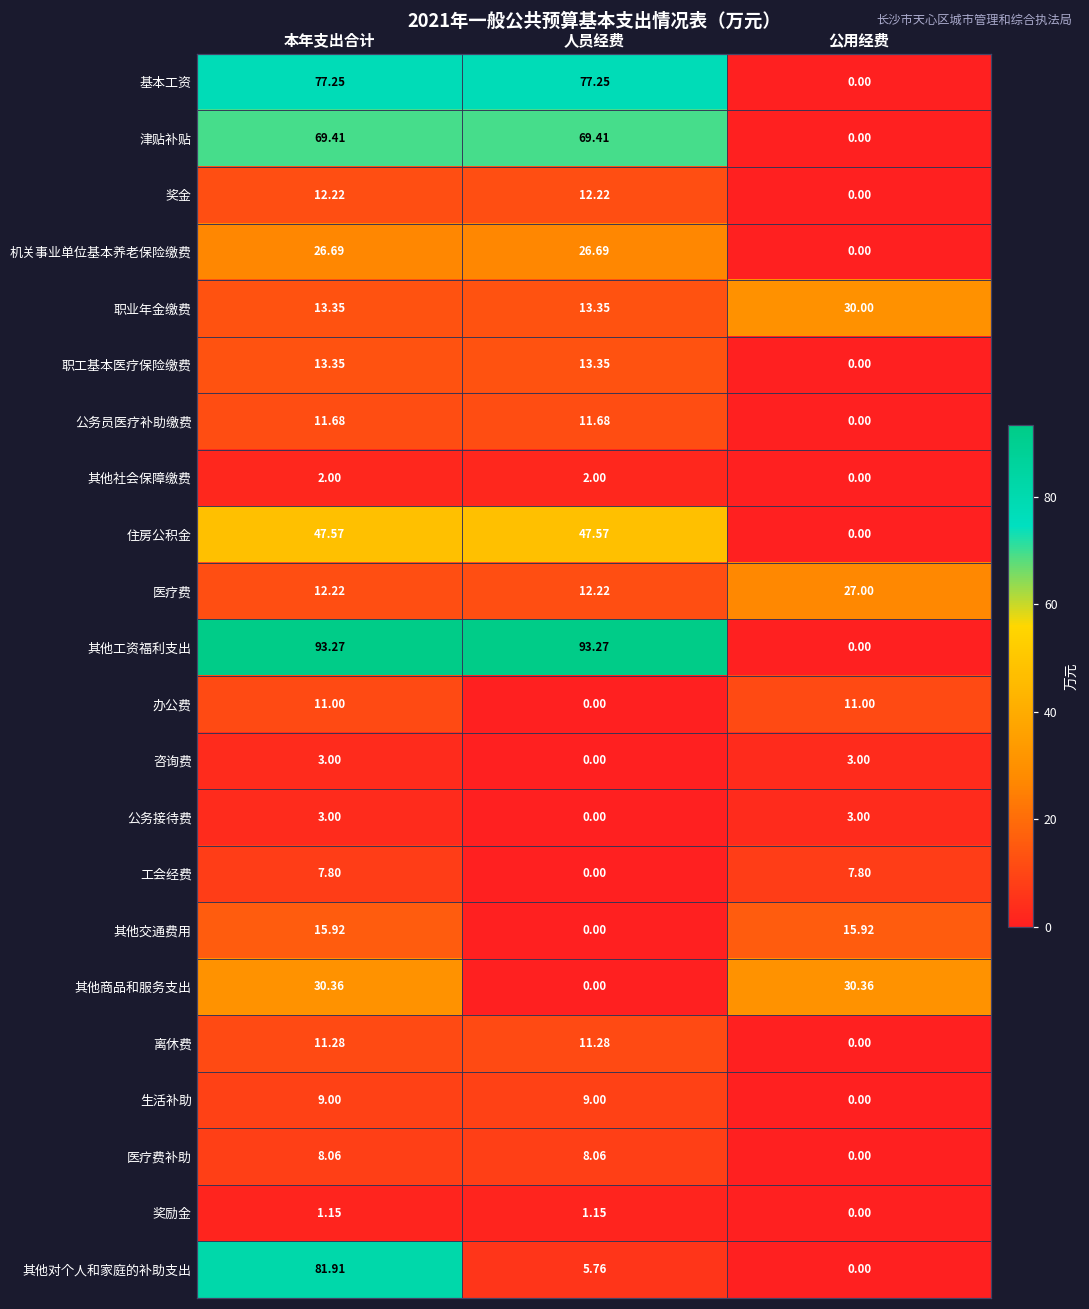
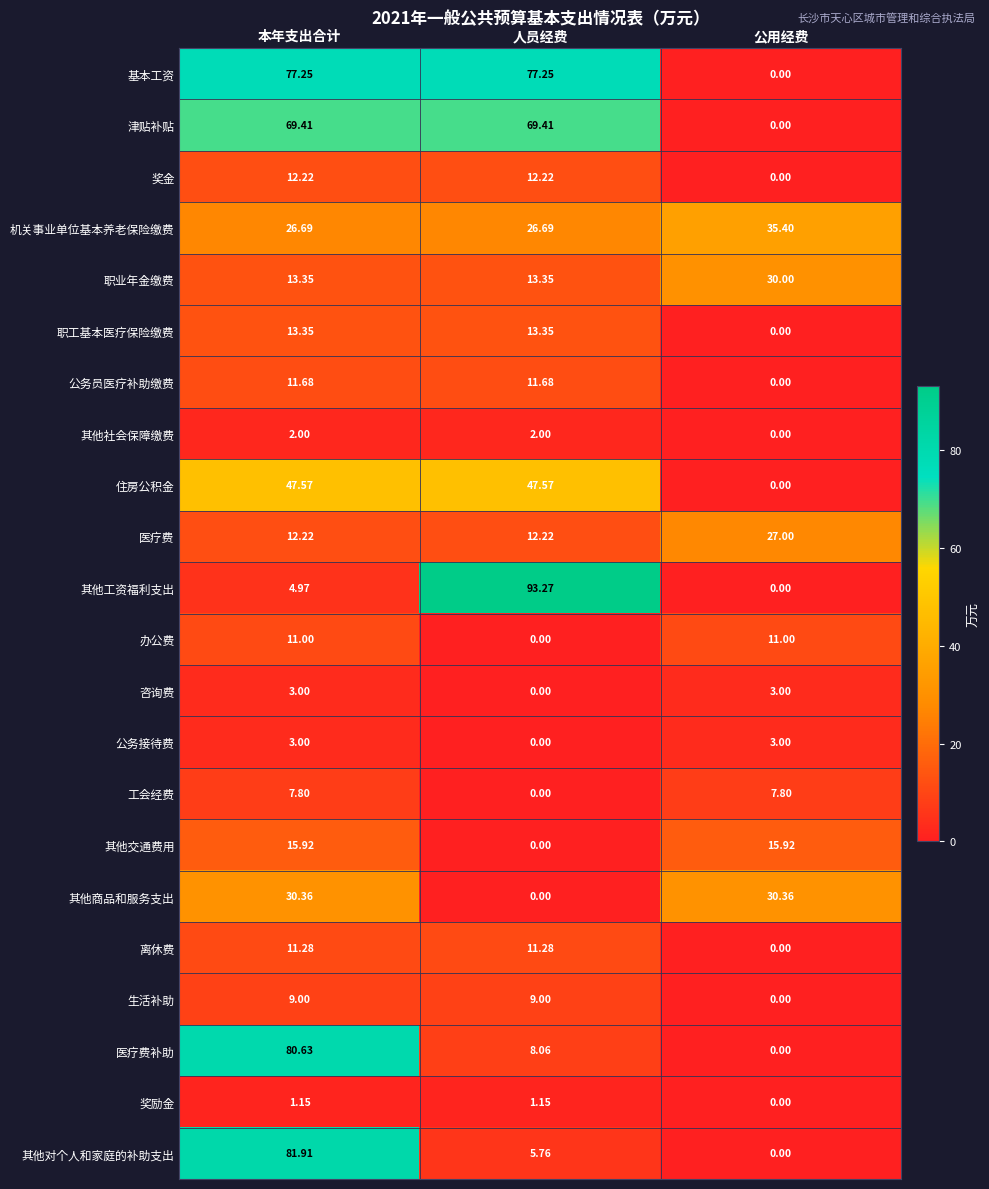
机关事业单位基本养老保险缴费, 公用经费: 0.00 -> 35.40
其他工资福利支出, 本年支出合计: 93.27 -> 4.97
医疗费补助, 本年支出合计: 8.06 -> 80.63
